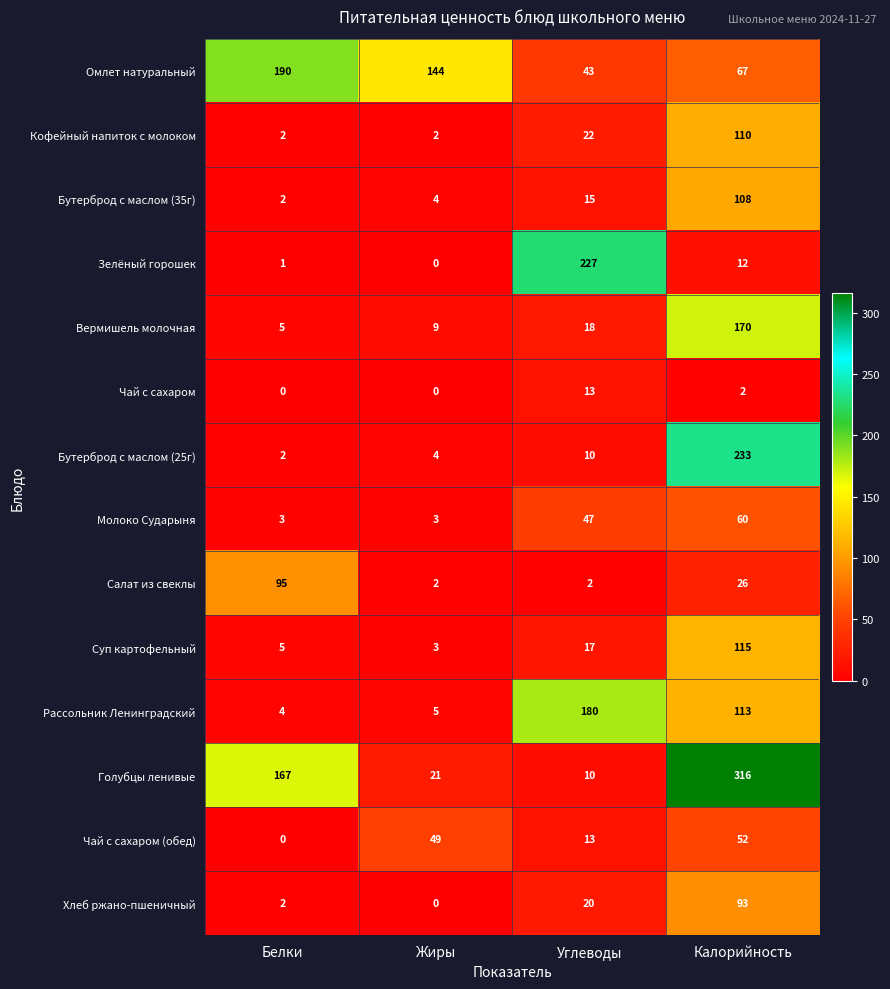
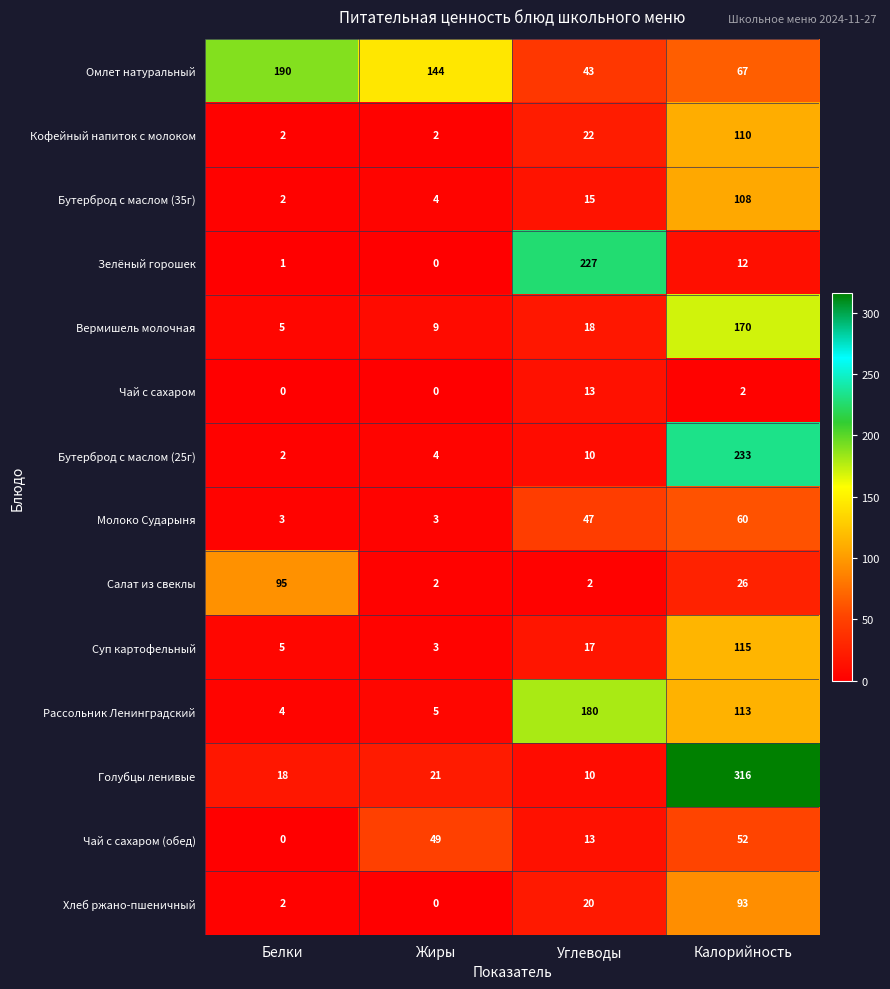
Голубцы ленивые, Белки: 167 -> 18
